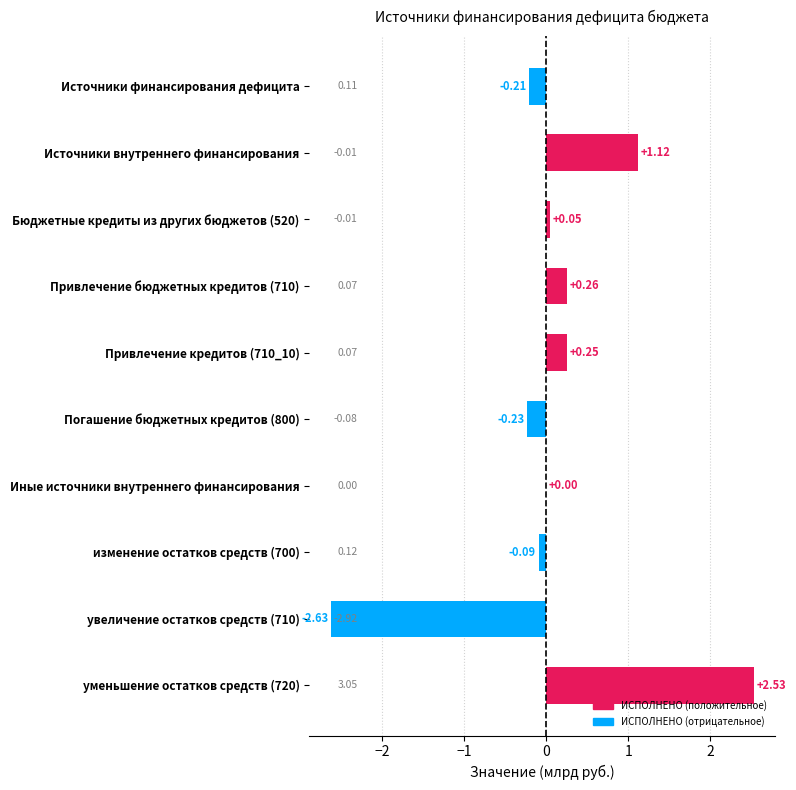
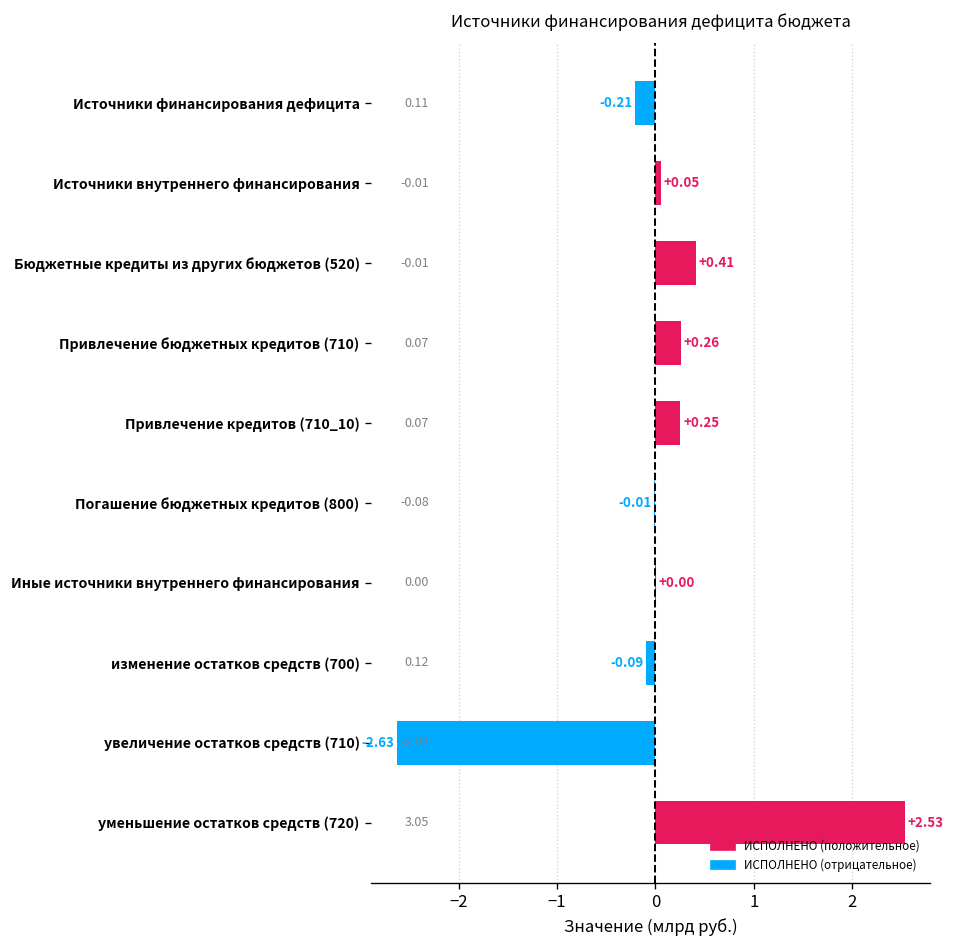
Источники внутреннего финансирования: +1.12 -> +0.05
Бюджетные кредиты из других бюджетов (520): +0.05 -> +0.41
Погашение бюджетных кредитов (800): -0.23 -> -0.01
